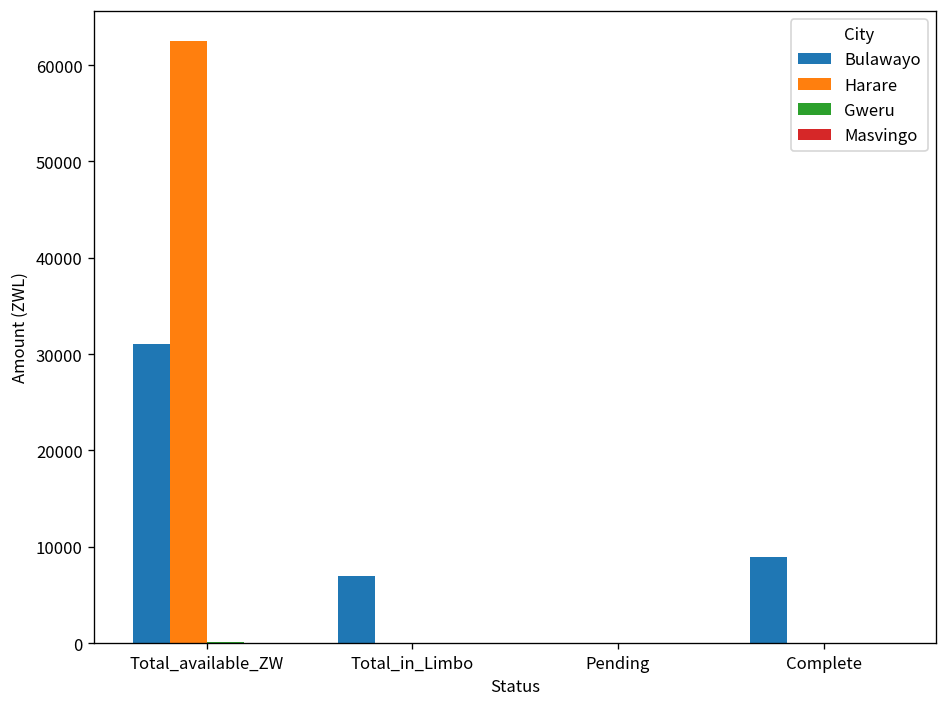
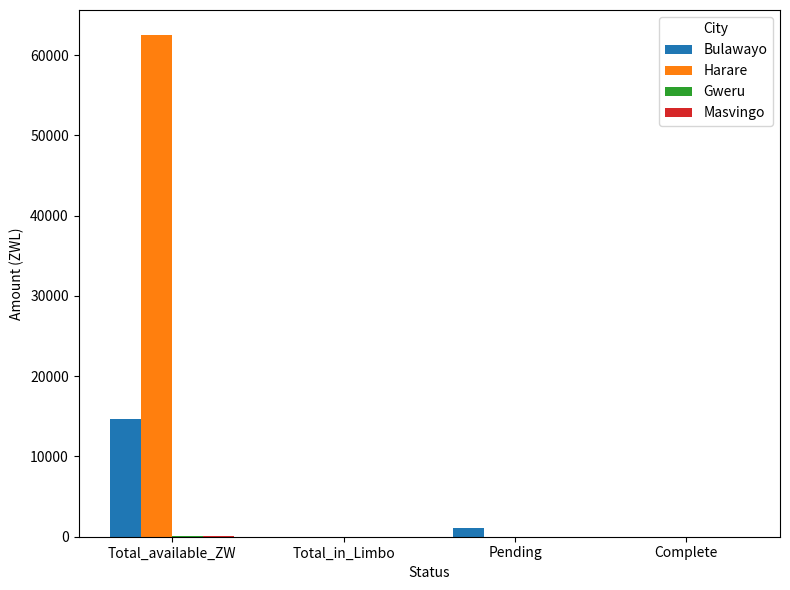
Bulawayo, Total_available_ZW: 31000 -> 15000
Bulawayo, Total_in_Limbo: 7000 -> 0
Bulawayo, Pending: 0 -> 1000
Bulawayo, Complete: 9000 -> 0
